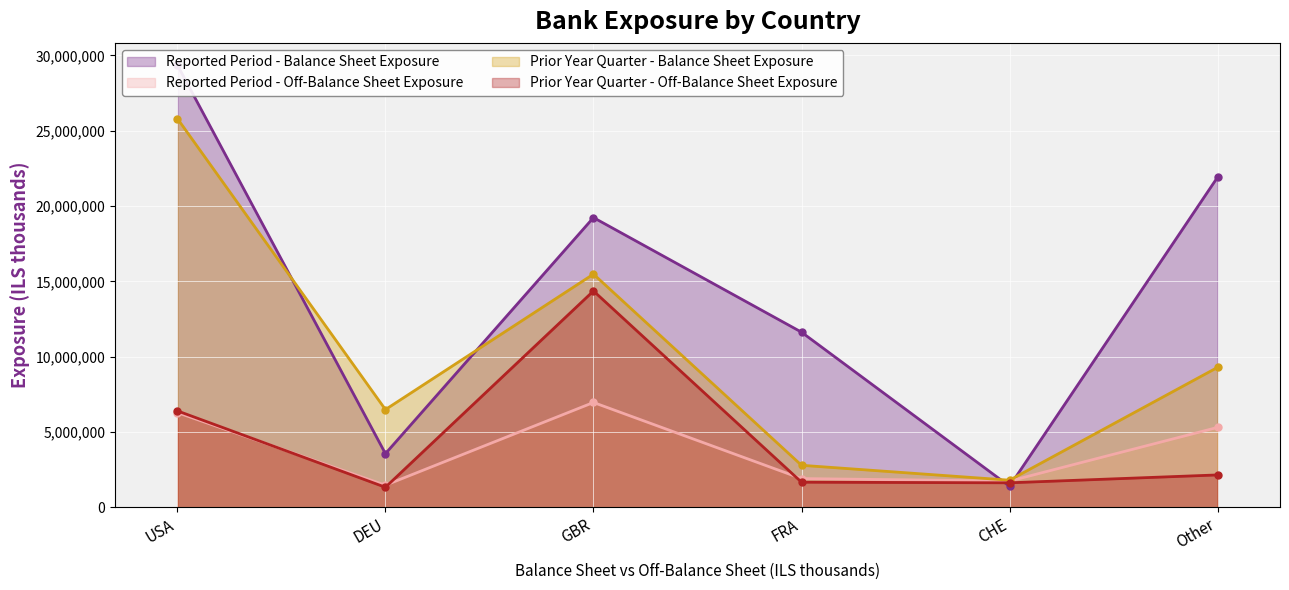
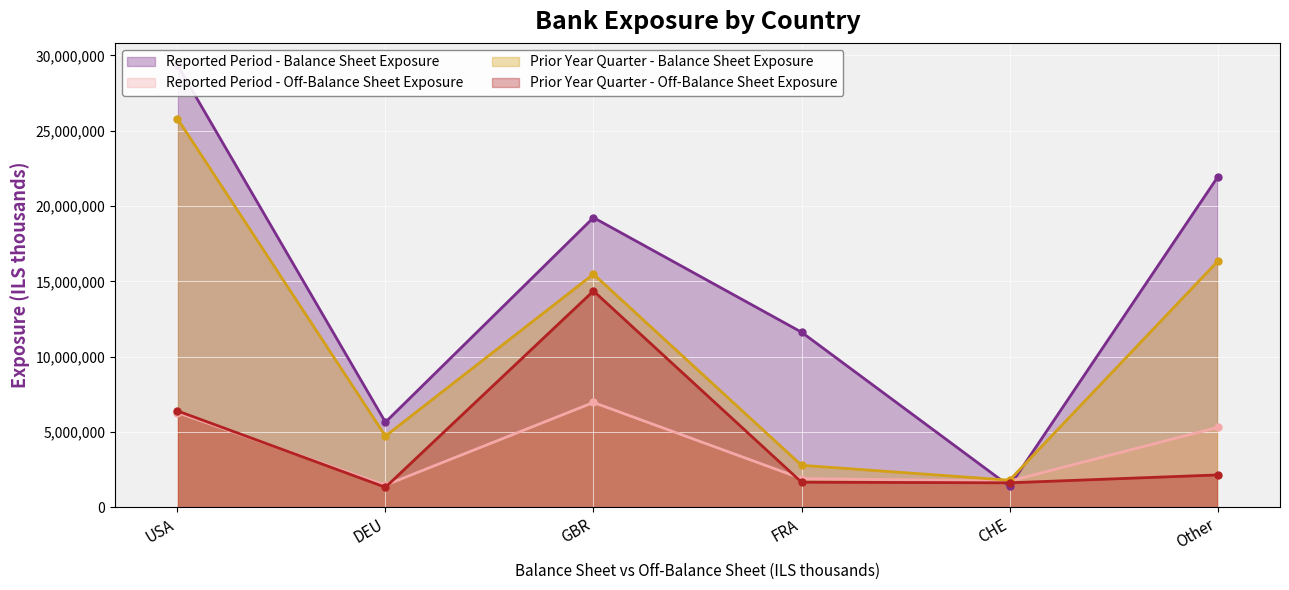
Reported Period - Balance Sheet Exposure, DEU: 3,600,000 -> 5,600,000
Prior Year Quarter - Balance Sheet Exposure, DEU: 6,500,000 -> 4,700,000
Prior Year Quarter - Balance Sheet Exposure, Other: 9,300,000 -> 16,300,000
